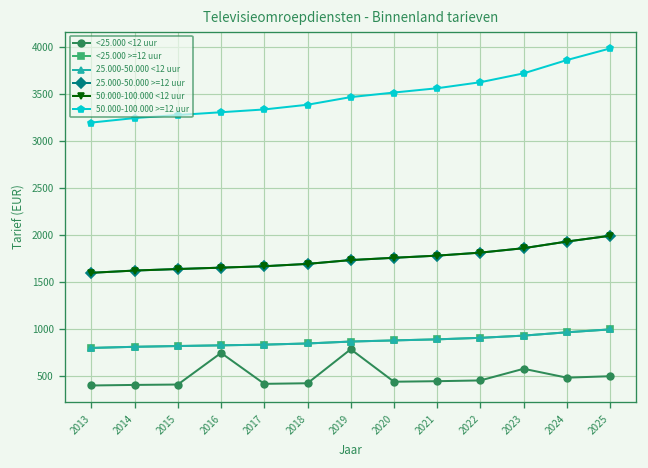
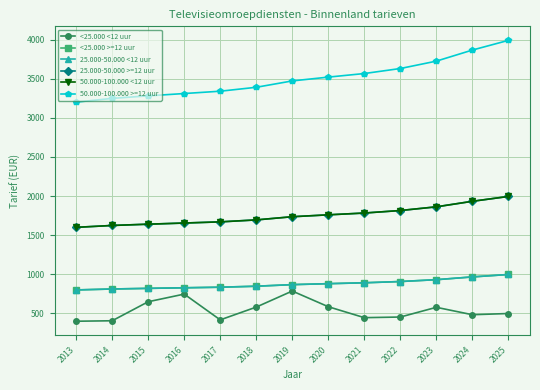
<25.000 <12 uur, 2015: 400 -> 600
<25.000 <12 uur, 2018: 400 -> 600
<25.000 <12 uur, 2020: 400 -> 600
